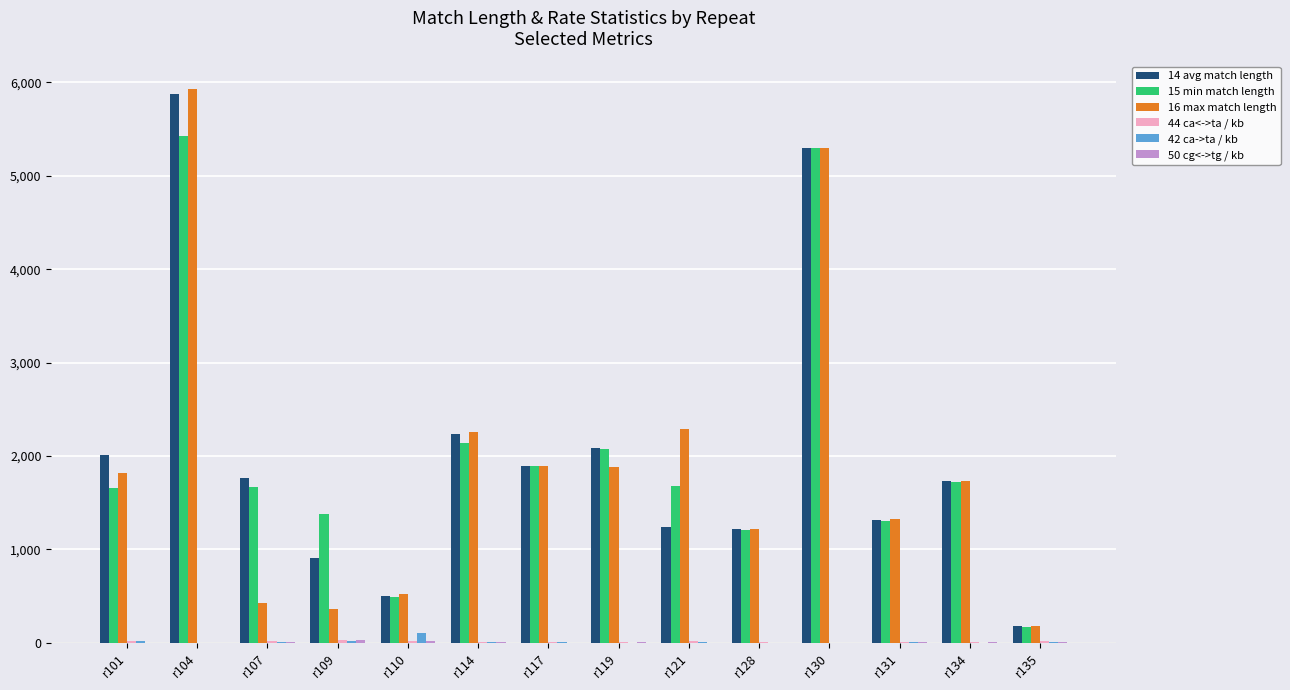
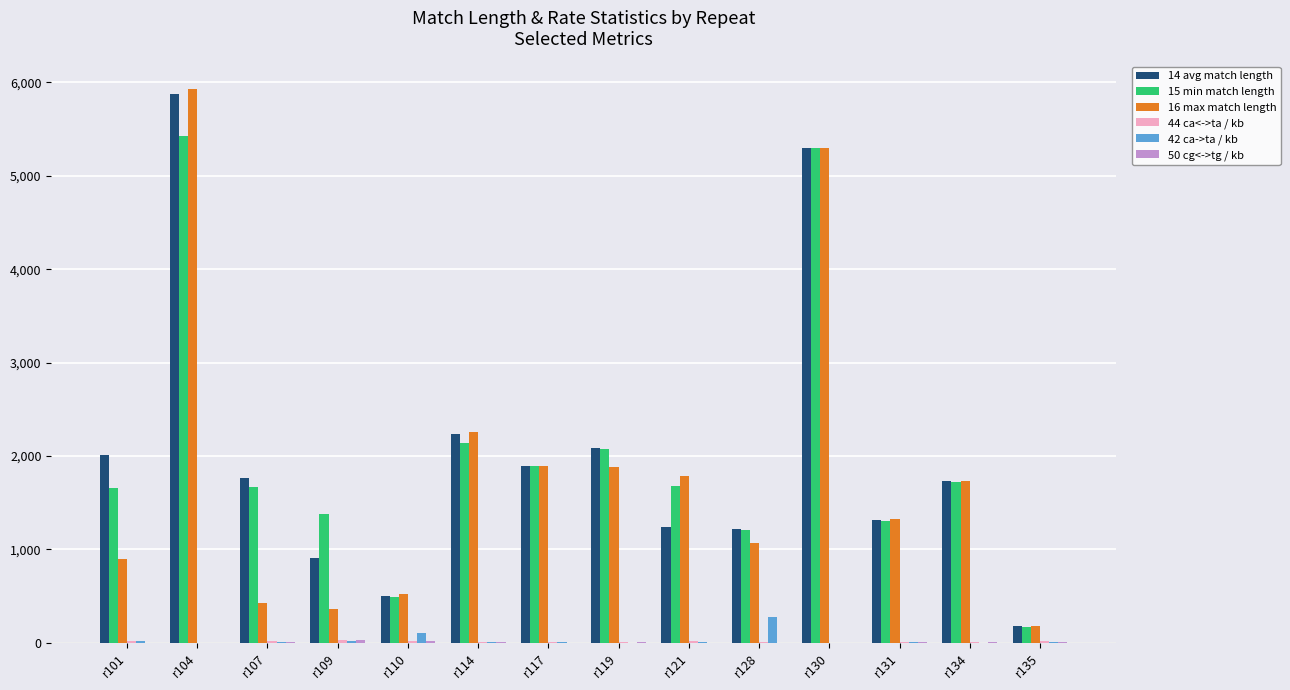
16 max match length, r101: 1,800 -> 900
16 max match length, r121: 2,300 -> 1,800
16 max match length, r128: 1,200 -> 1,100
42 ca->ta / kb, r128: 0 -> 300
